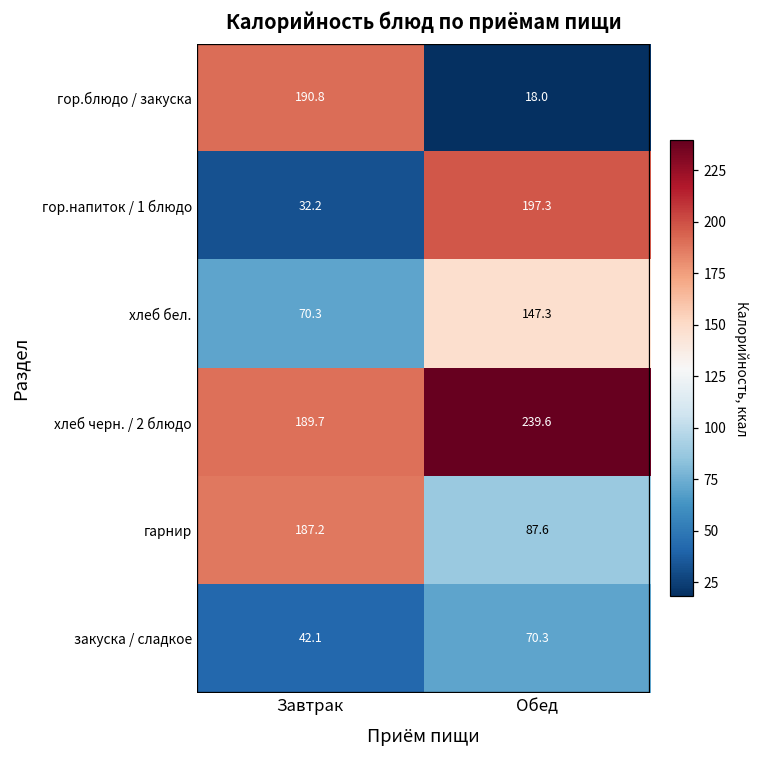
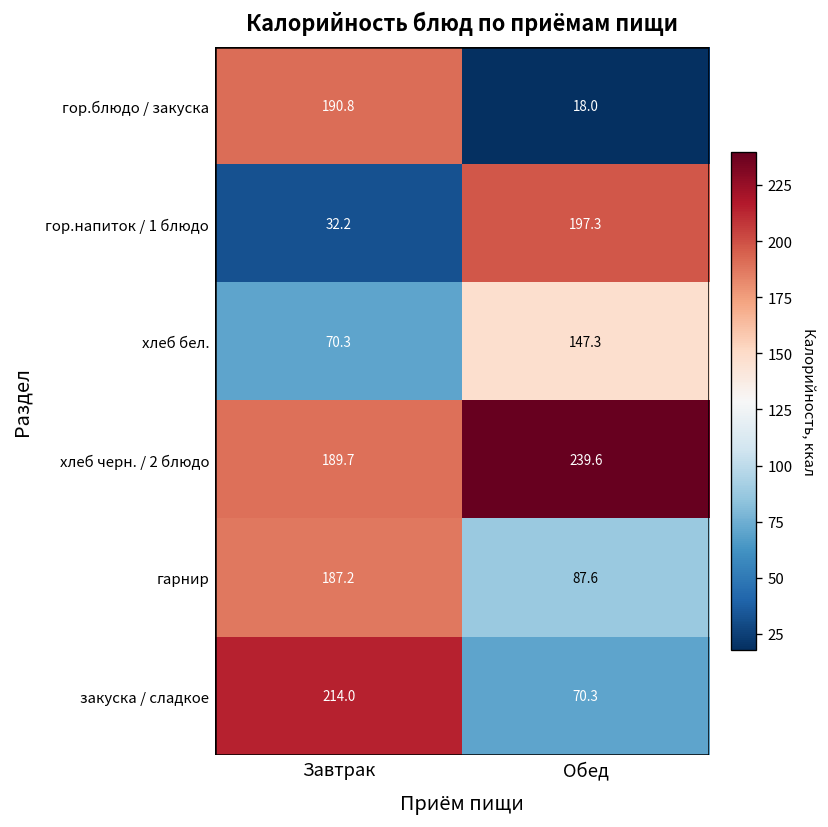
закуска / сладкое, Завтрак: 42.1 -> 214.0
